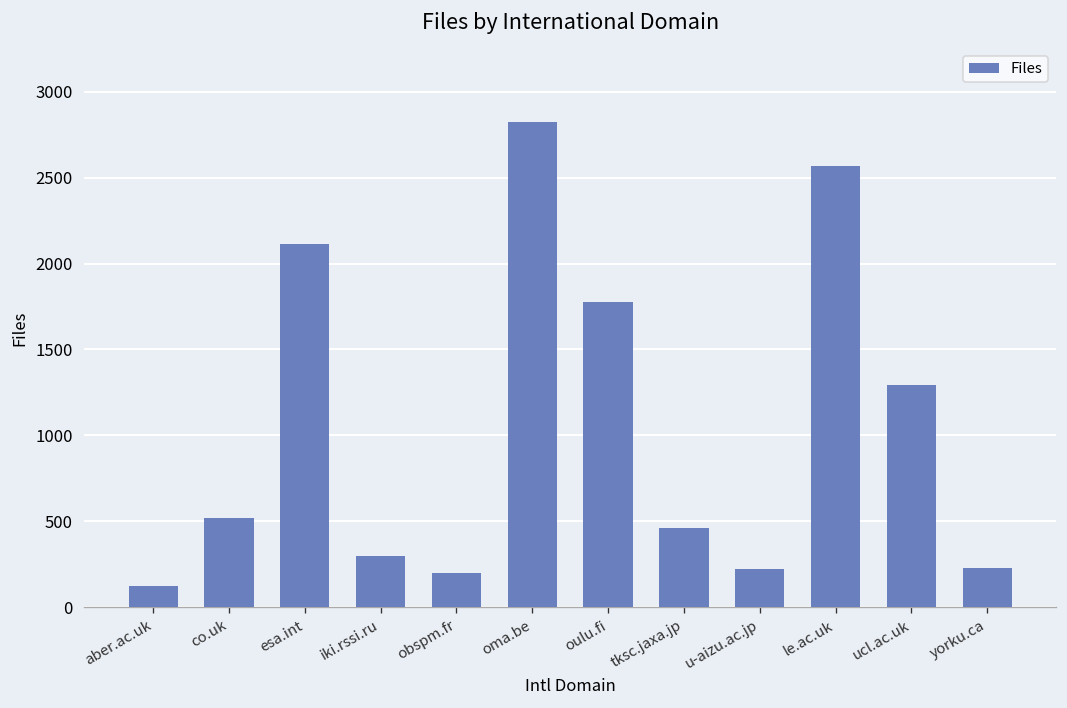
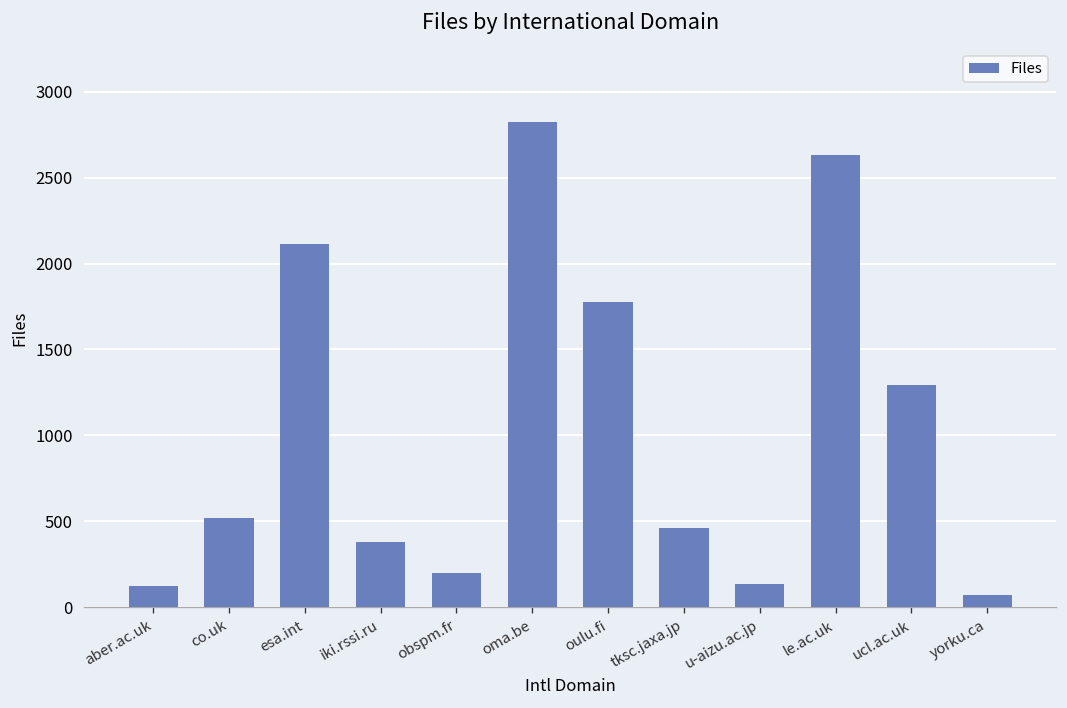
iki.rssi.ru: 300 -> 380
u-aizu.ac.jp: 220 -> 130
le.ac.uk: 2570 -> 2630
yorku.ca: 230 -> 70
